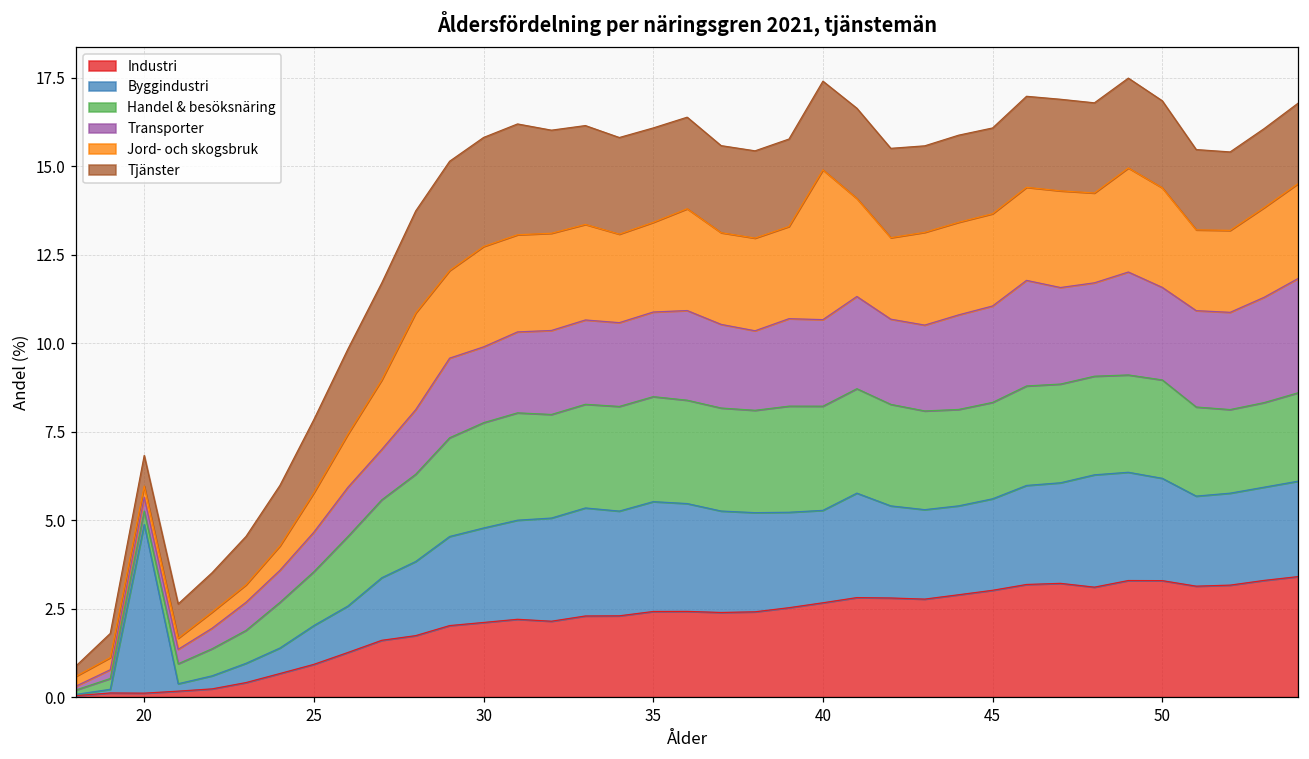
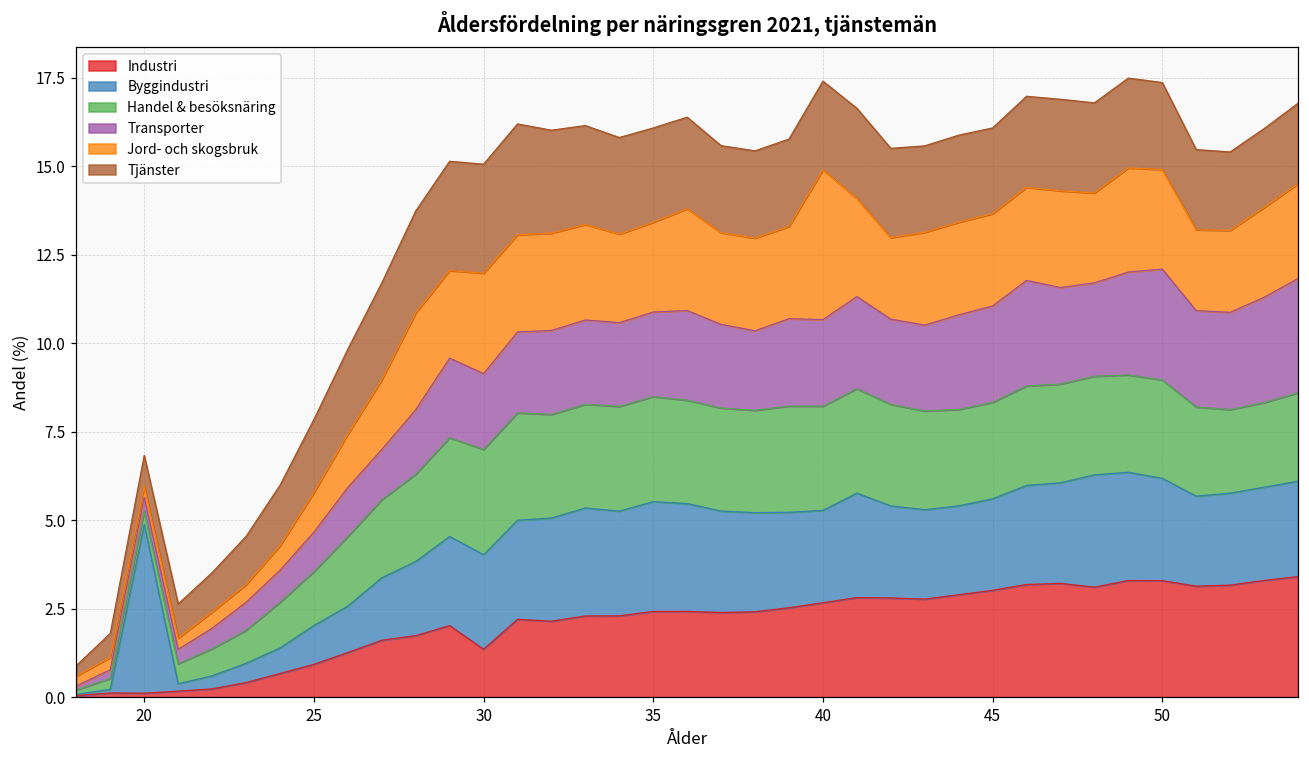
Industri, 30: 2.1 -> 1.4
Transporter, 50: 2.6 -> 3.1
